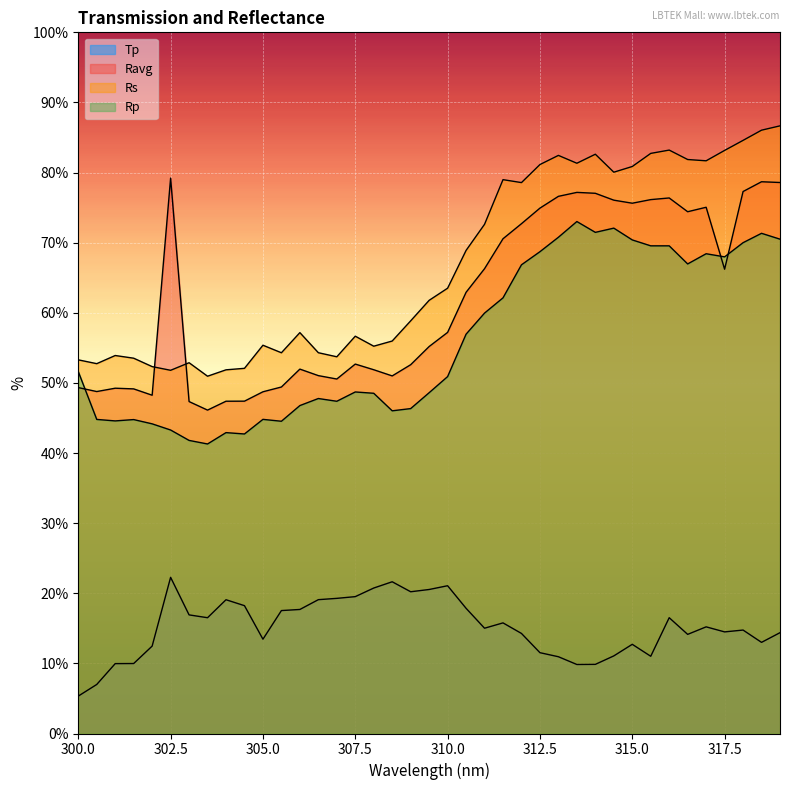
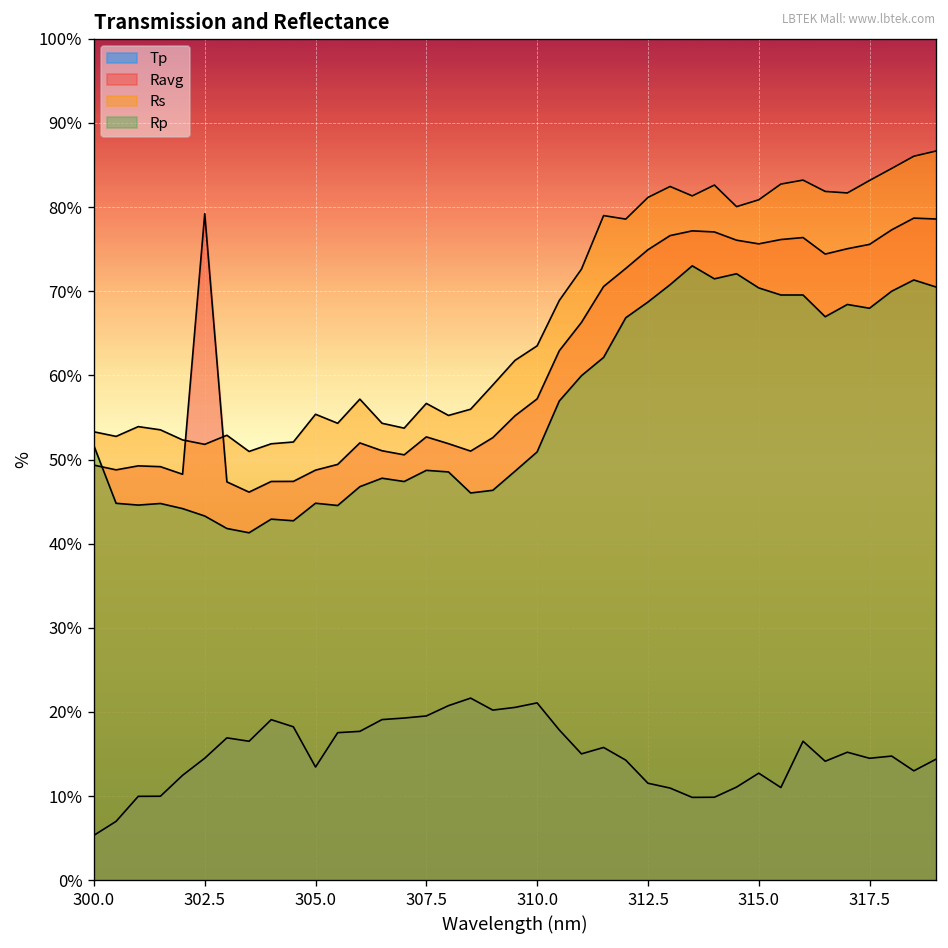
Tp, 302.5: 22% -> 14%
Ravg, 317.5: 66% -> 76%
